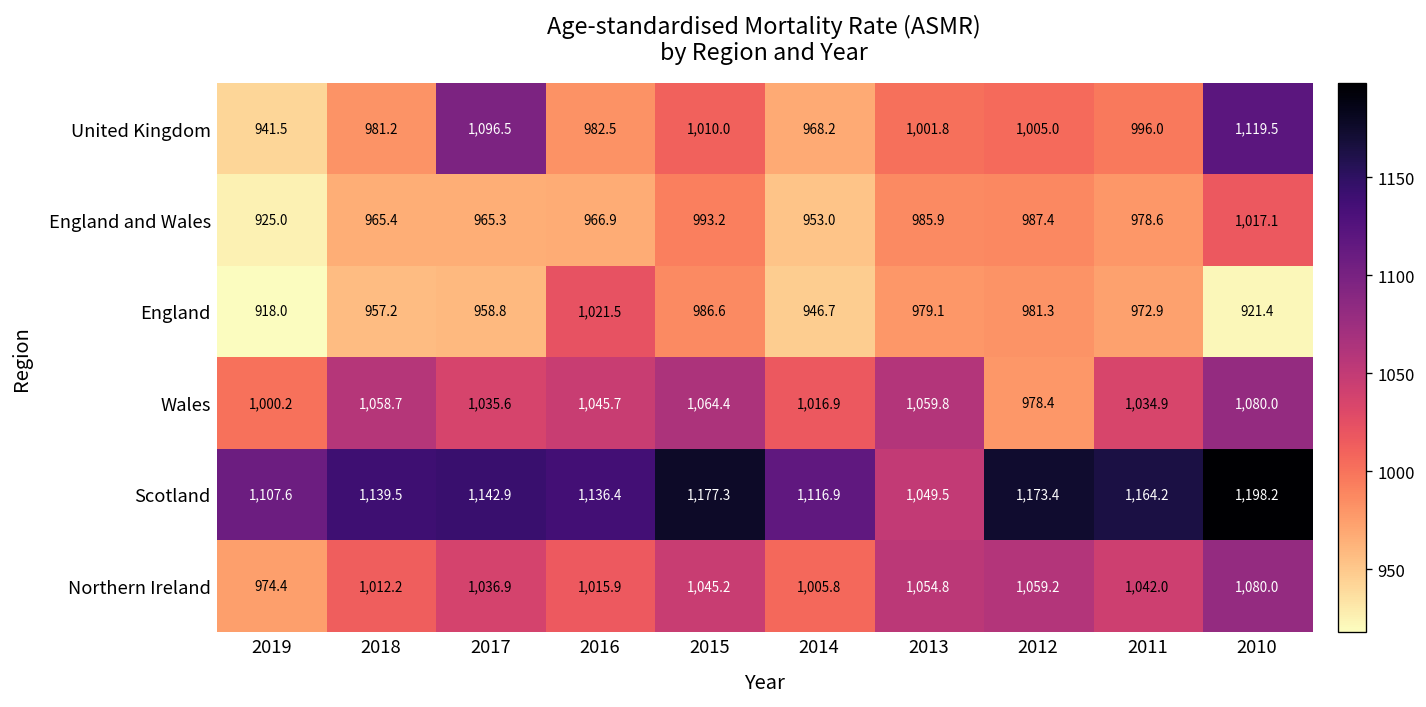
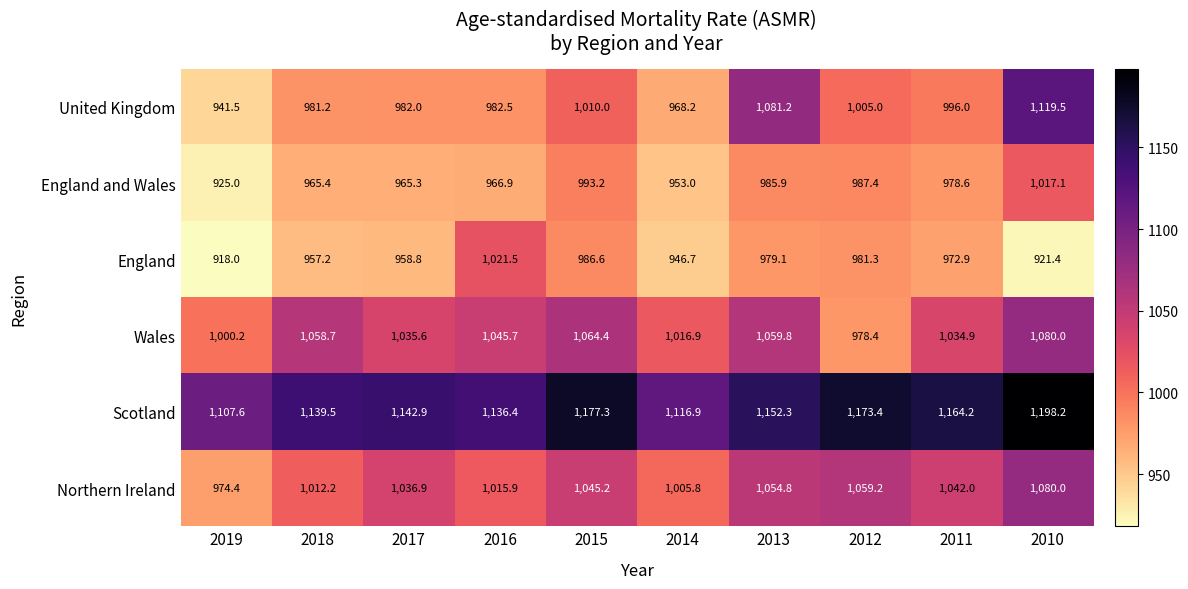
United Kingdom, 2017: 1,096.5 -> 982.0
United Kingdom, 2013: 1,001.8 -> 1,081.2
Scotland, 2013: 1,049.5 -> 1,152.3
